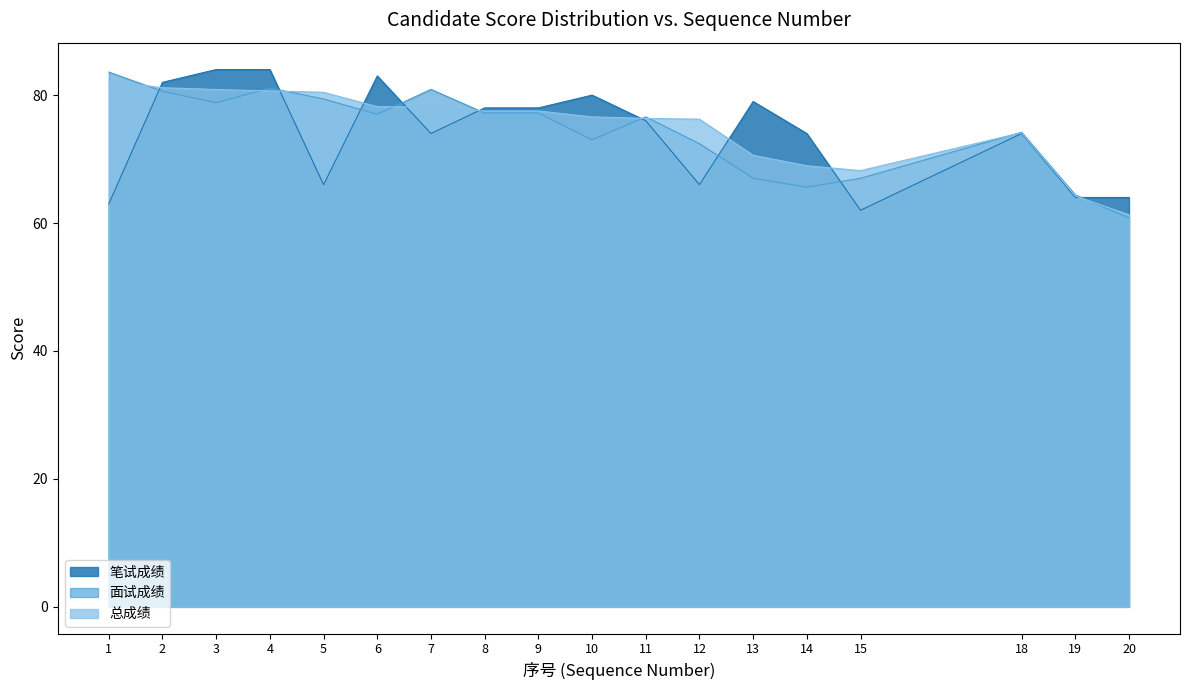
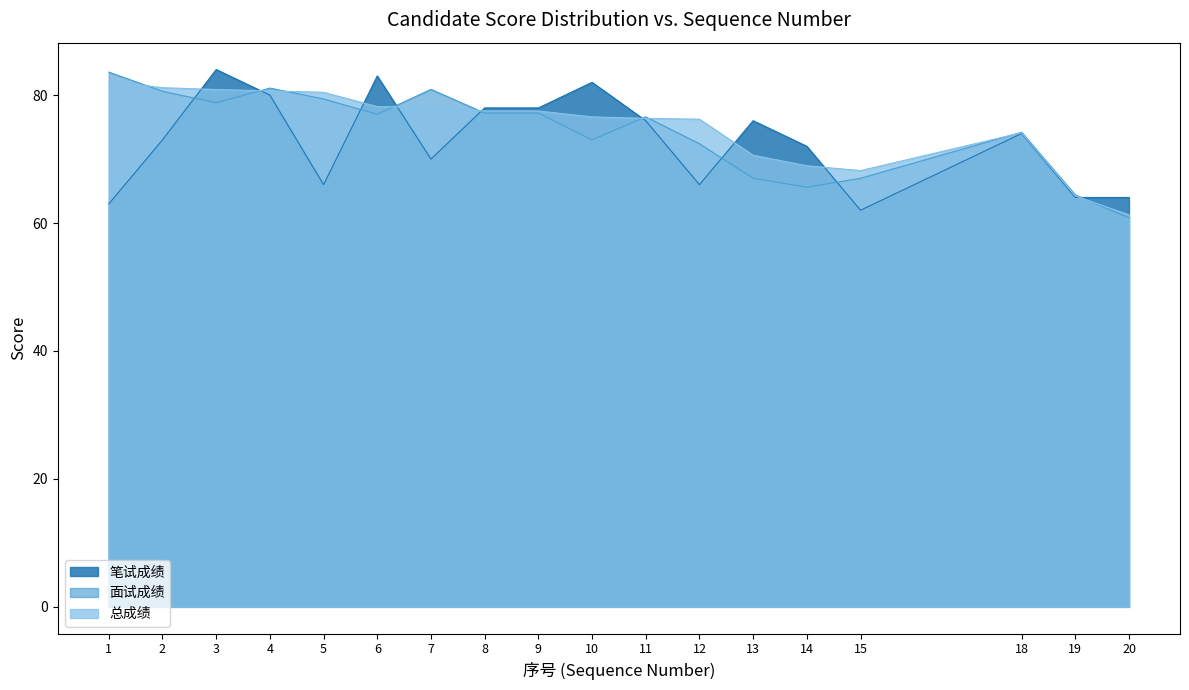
笔试成绩, 2: 82 -> 73
笔试成绩, 4: 84 -> 80
笔试成绩, 7: 74 -> 70
笔试成绩, 10: 80 -> 82
笔试成绩, 13: 79 -> 76
笔试成绩, 14: 74 -> 72
